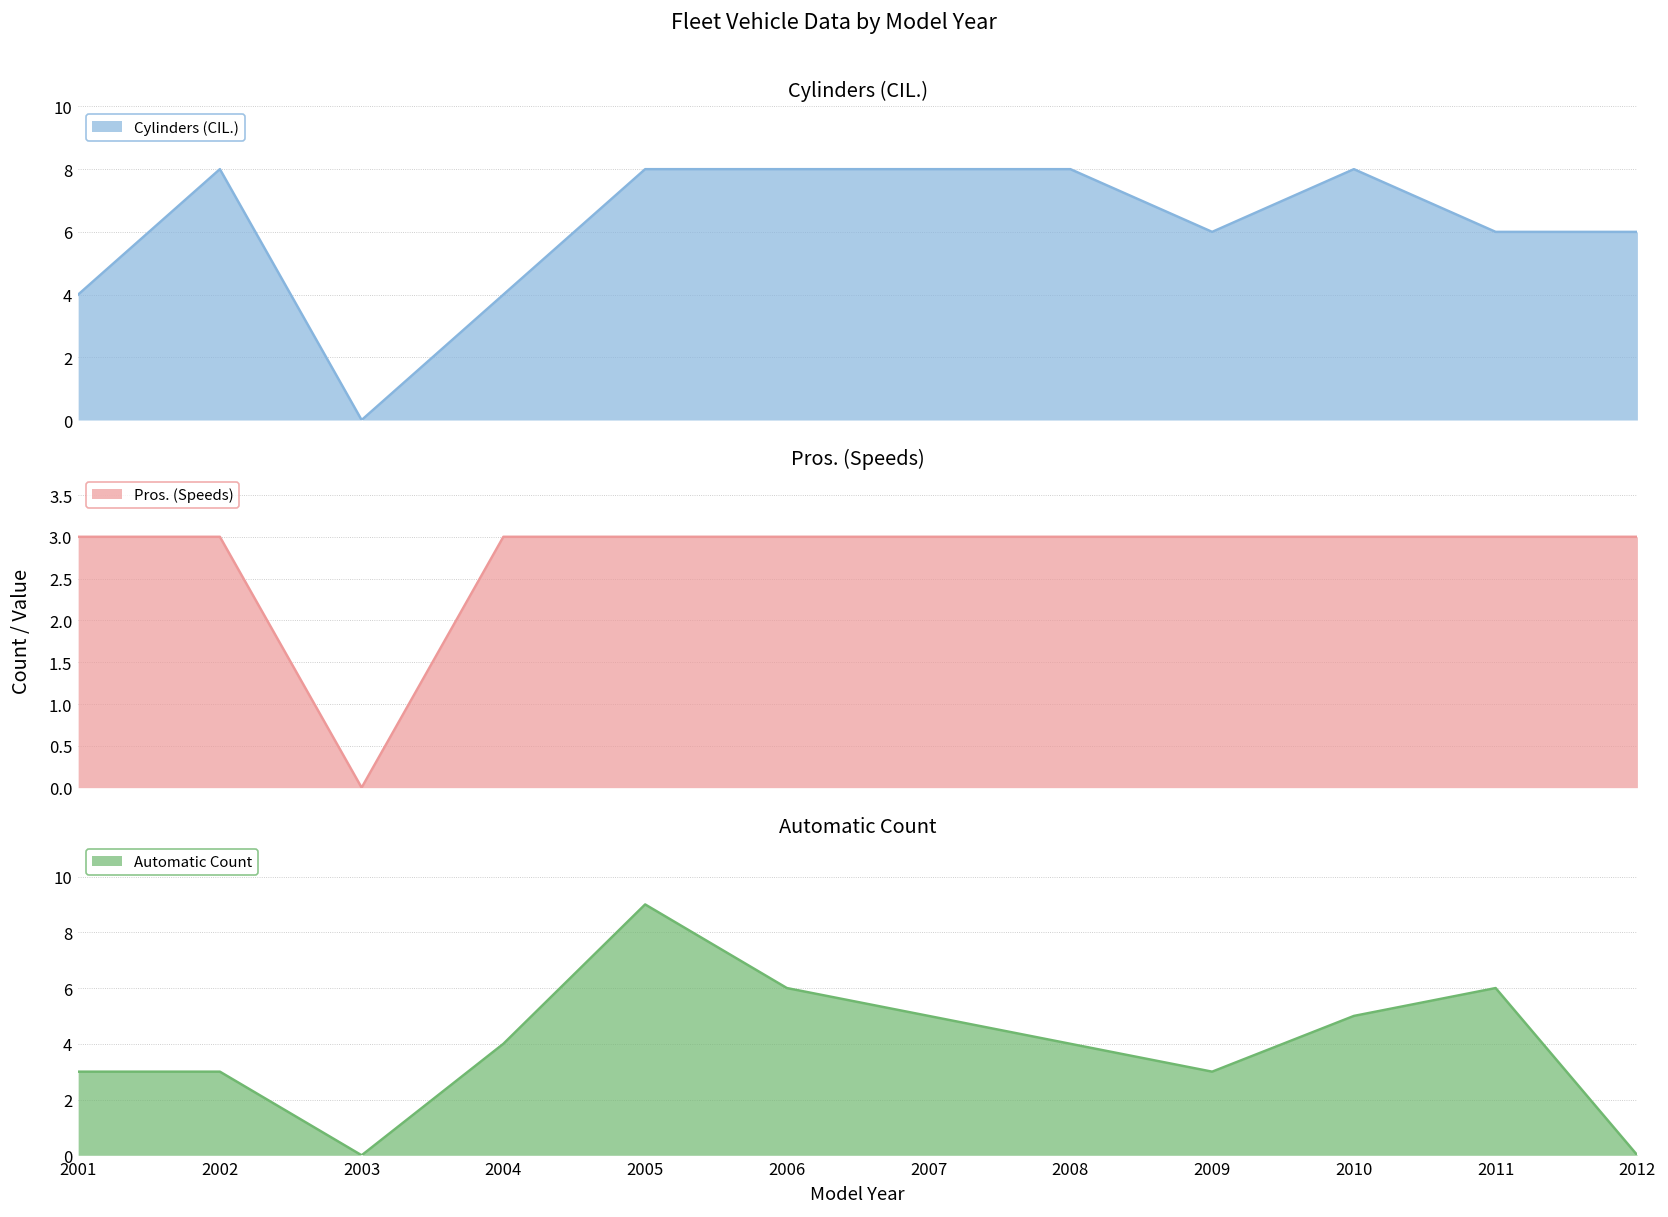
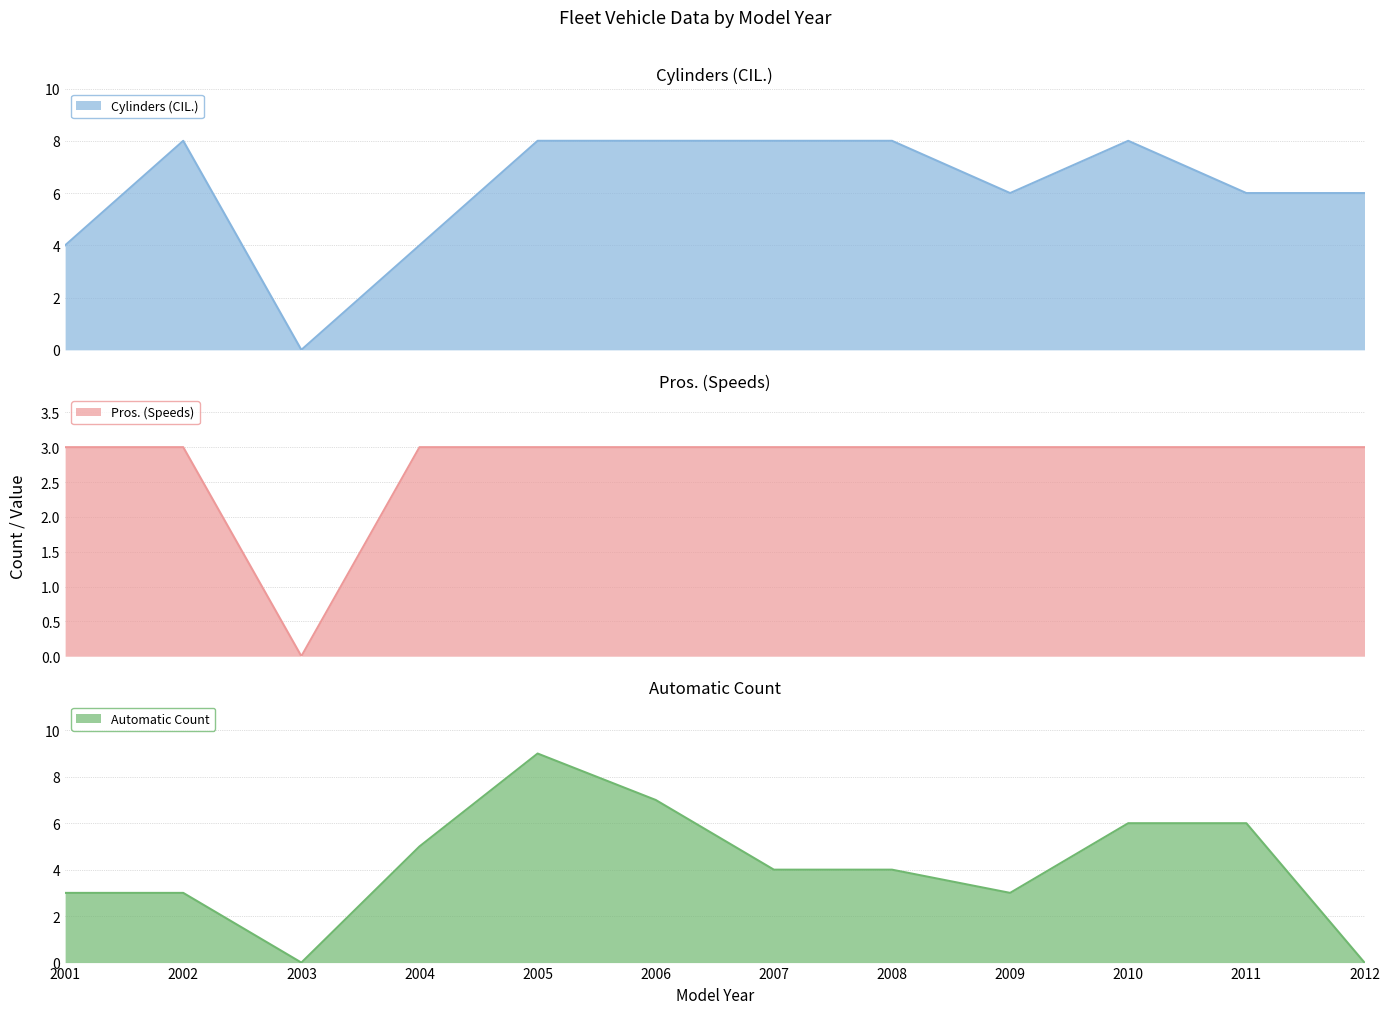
Automatic Count, 2004: 4 -> 5
Automatic Count, 2006: 6 -> 7
Automatic Count, 2007: 5 -> 4
Automatic Count, 2010: 5 -> 6
